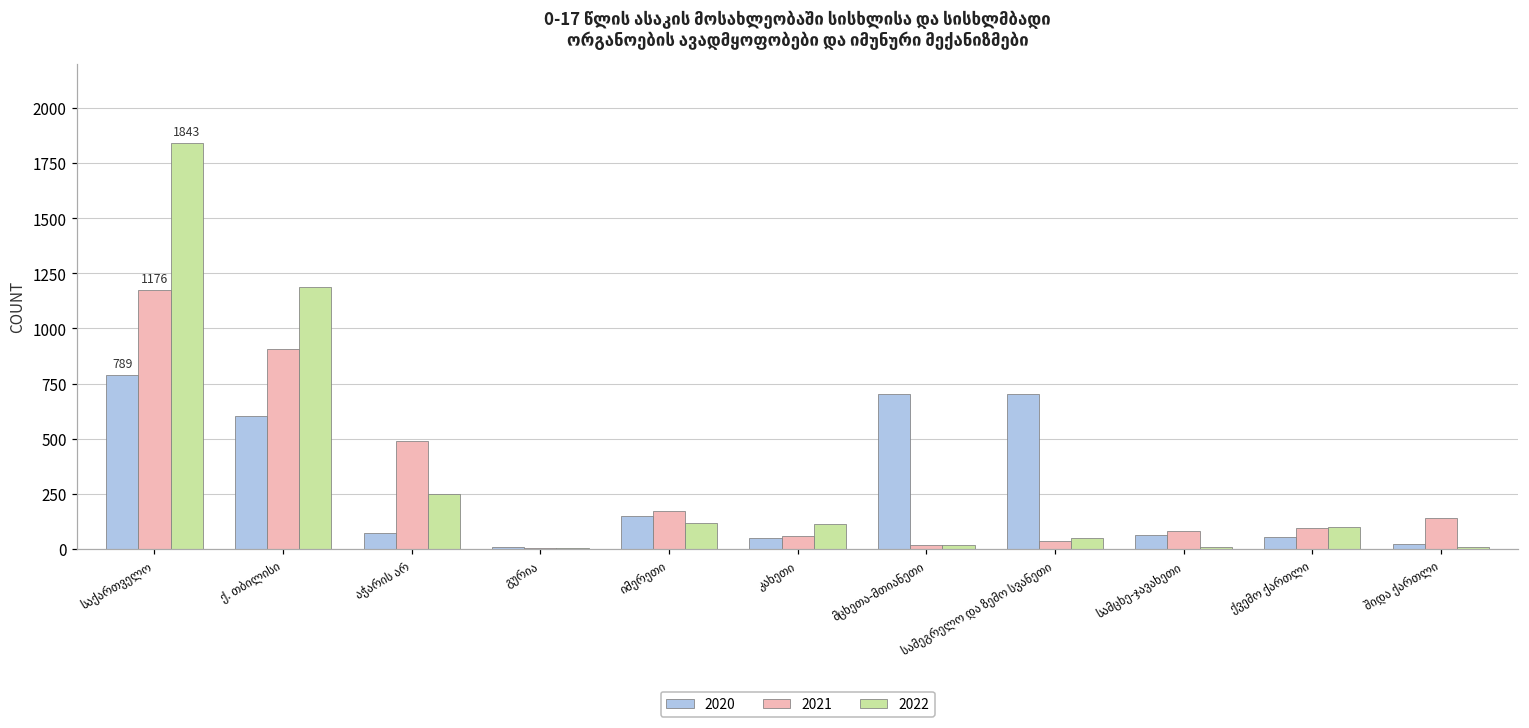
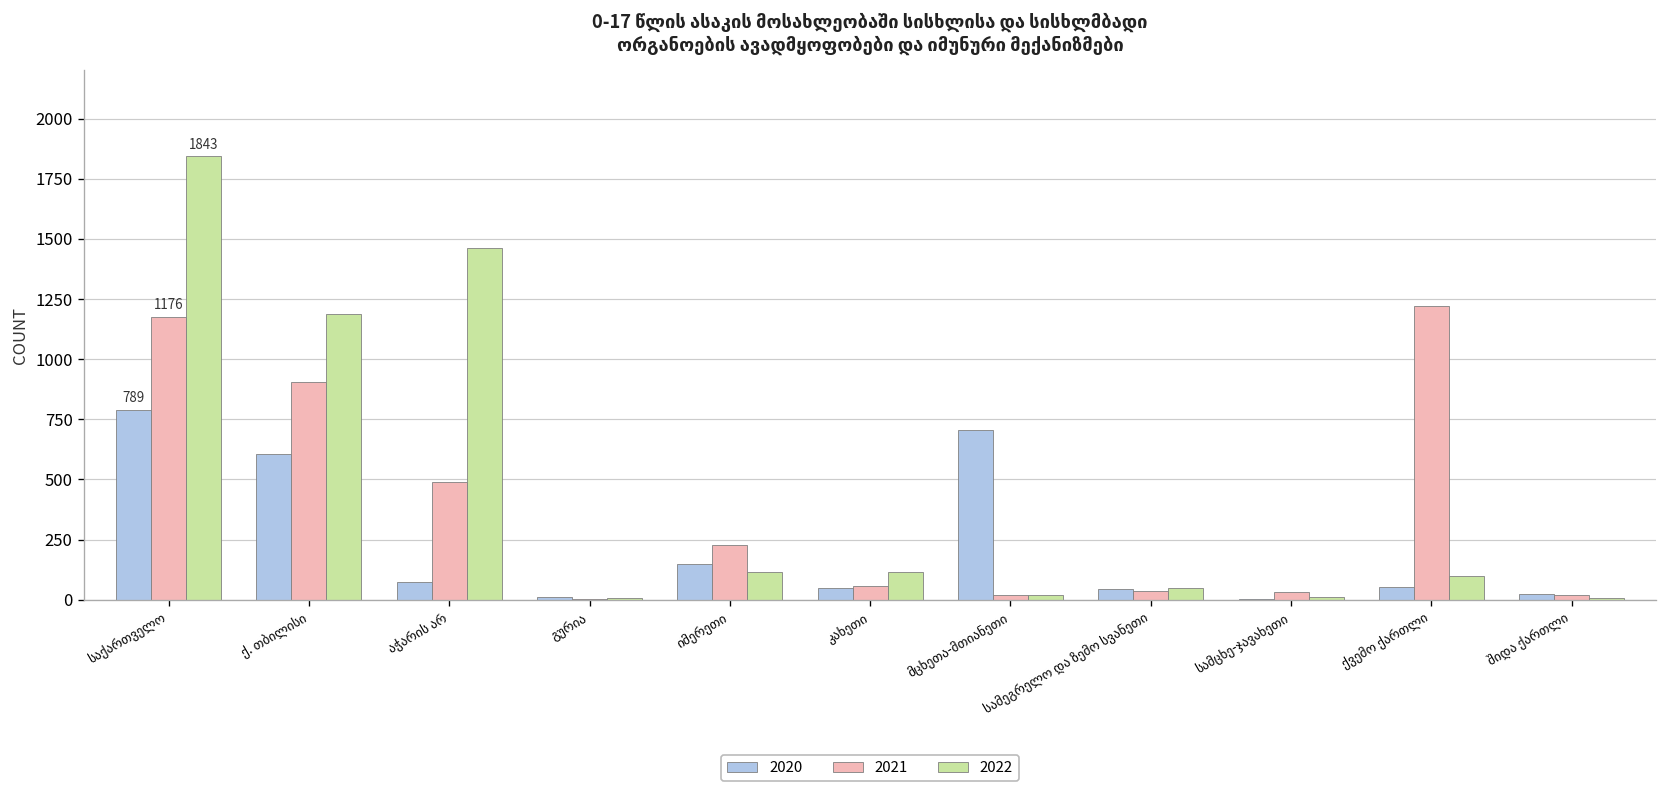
2022, აჭარის არ: 250 -> 1460
2021, იმერეთი: 170 -> 230
2020, სამეგრელო და ზემო სვანეთი: 700 -> 50
2020, სამცხე-ჯავახეთი: 60 -> 0
2021, სამცხე-ჯავახეთი: 80 -> 30
2021, ქვემო ქართლი: 90 -> 1220
2021, შიდა ქართლი: 140 -> 20
